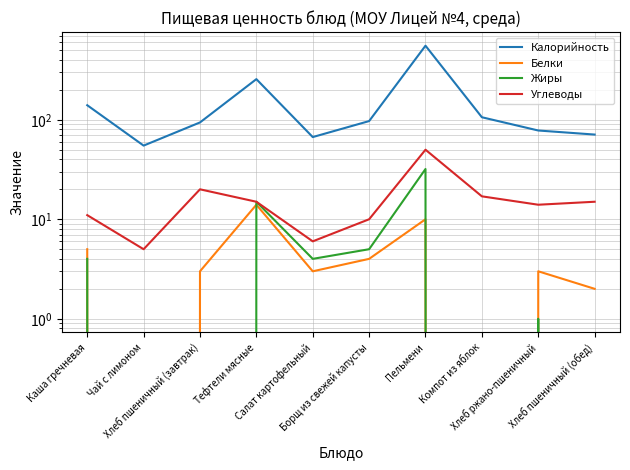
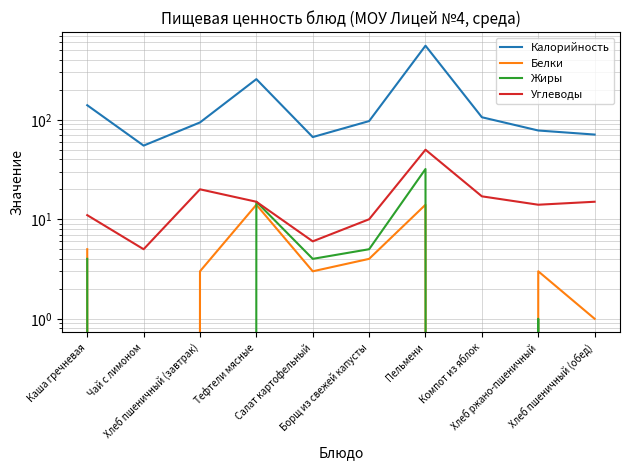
Белки, Пельмени: 10 -> 14
Белки, Хлеб пшеничный (обед): 2 -> 1
